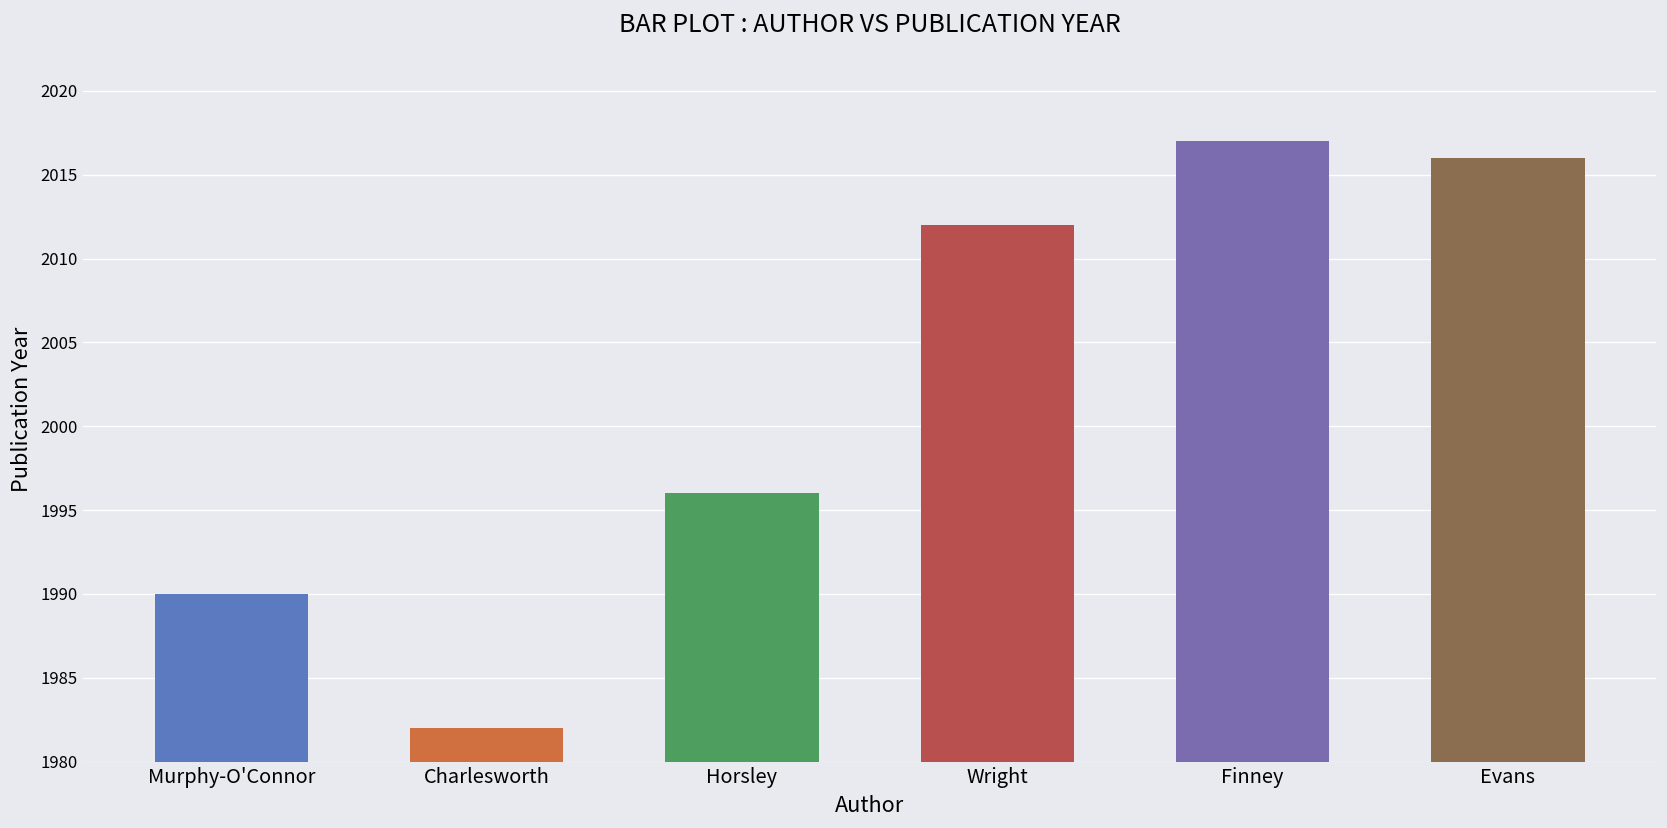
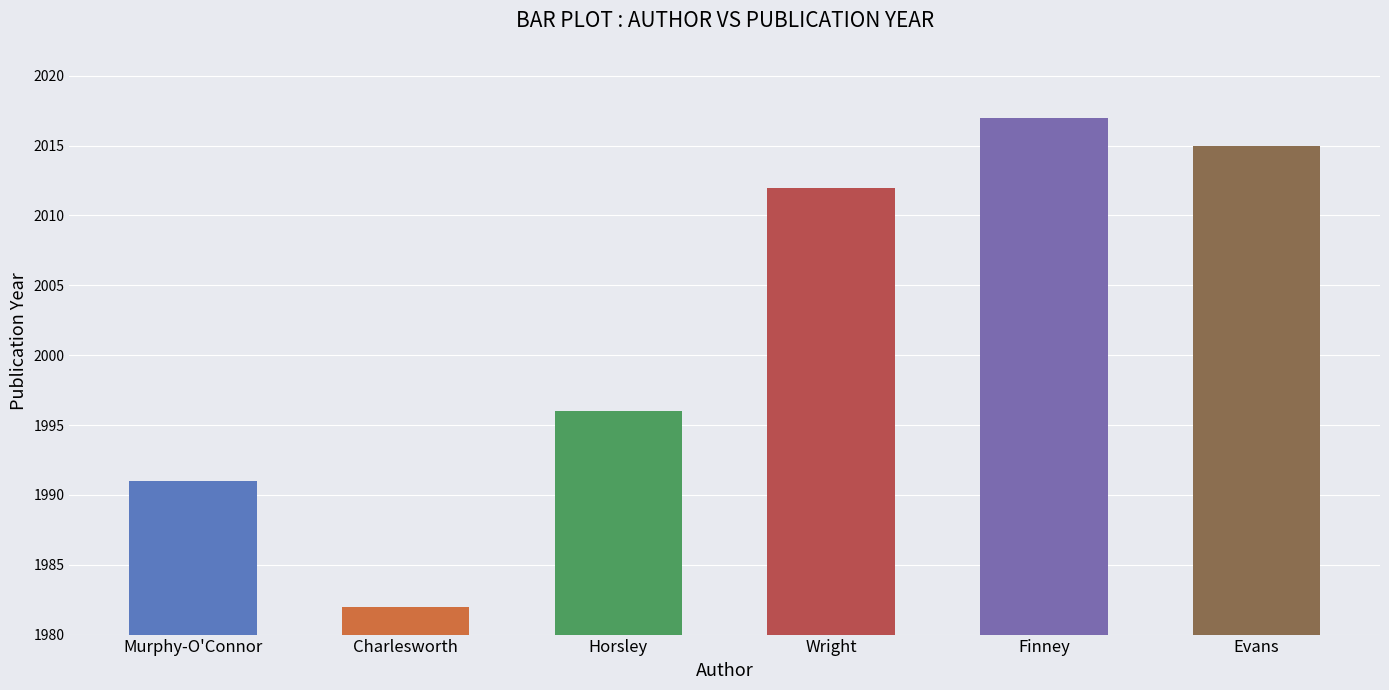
Murphy-O'Connor: 1990 -> 1991
Evans: 2016 -> 2015
